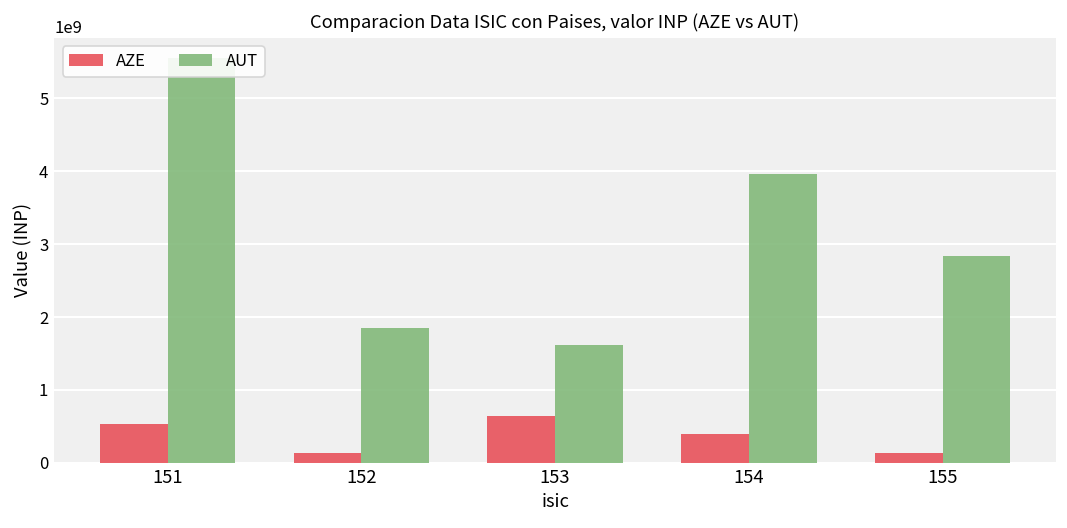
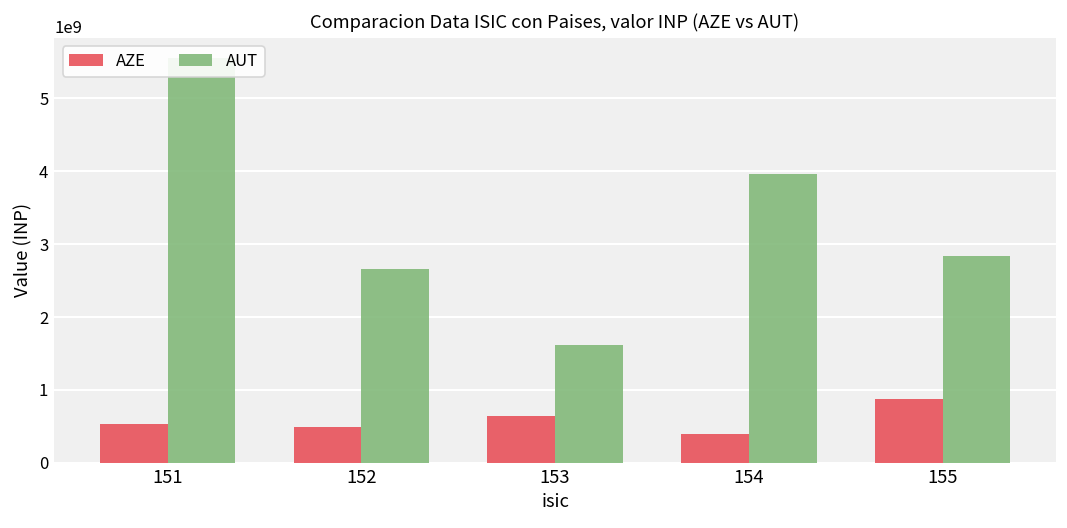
AZE, 152: 100000000 -> 500000000
AUT, 152: 1800000000 -> 2700000000
AZE, 155: 100000000 -> 900000000
